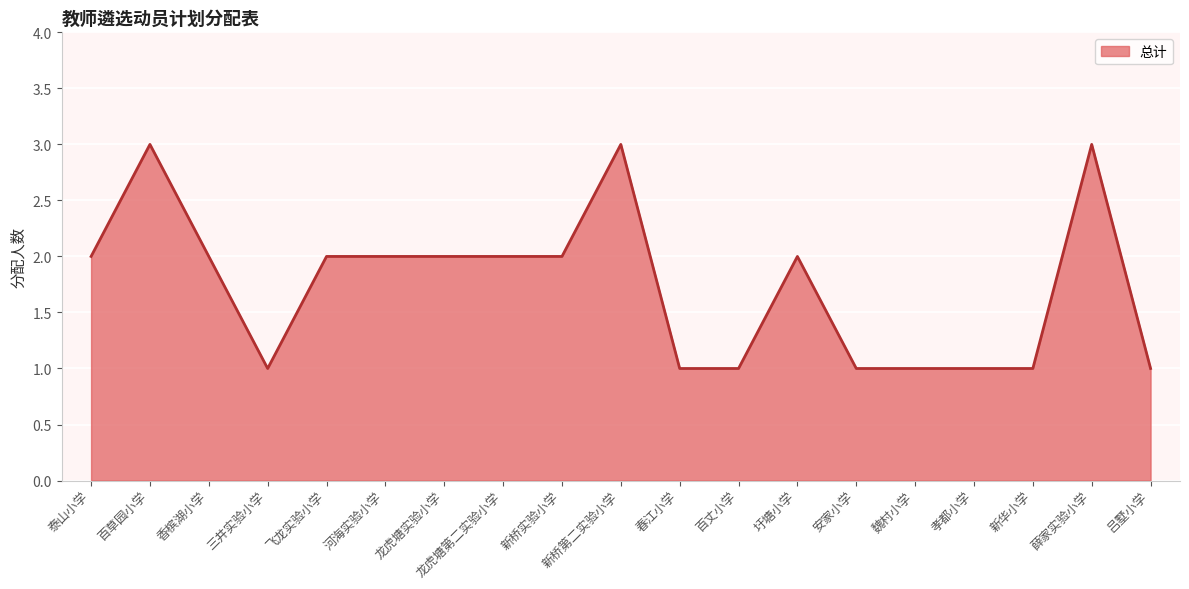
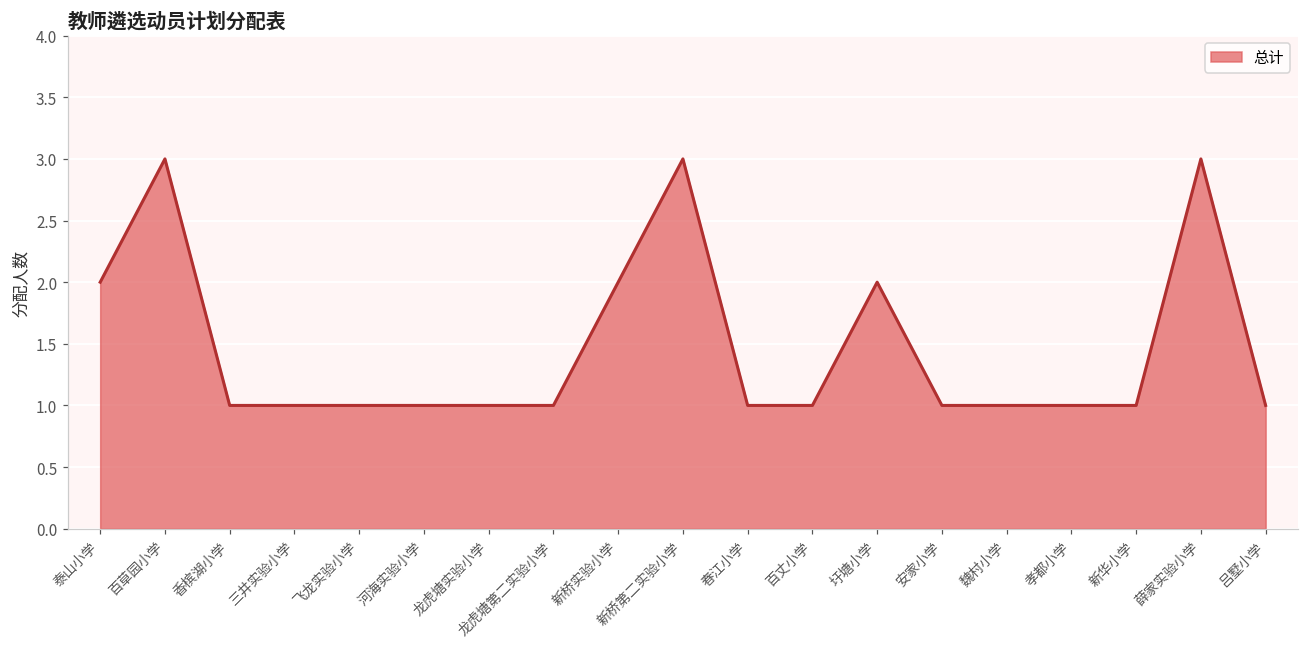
香槟湖小学: 2 -> 1
飞龙实验小学: 2 -> 1
河海实验小学: 2 -> 1
龙虎塘实验小学: 2 -> 1
龙虎塘第二实验小学: 2 -> 1
